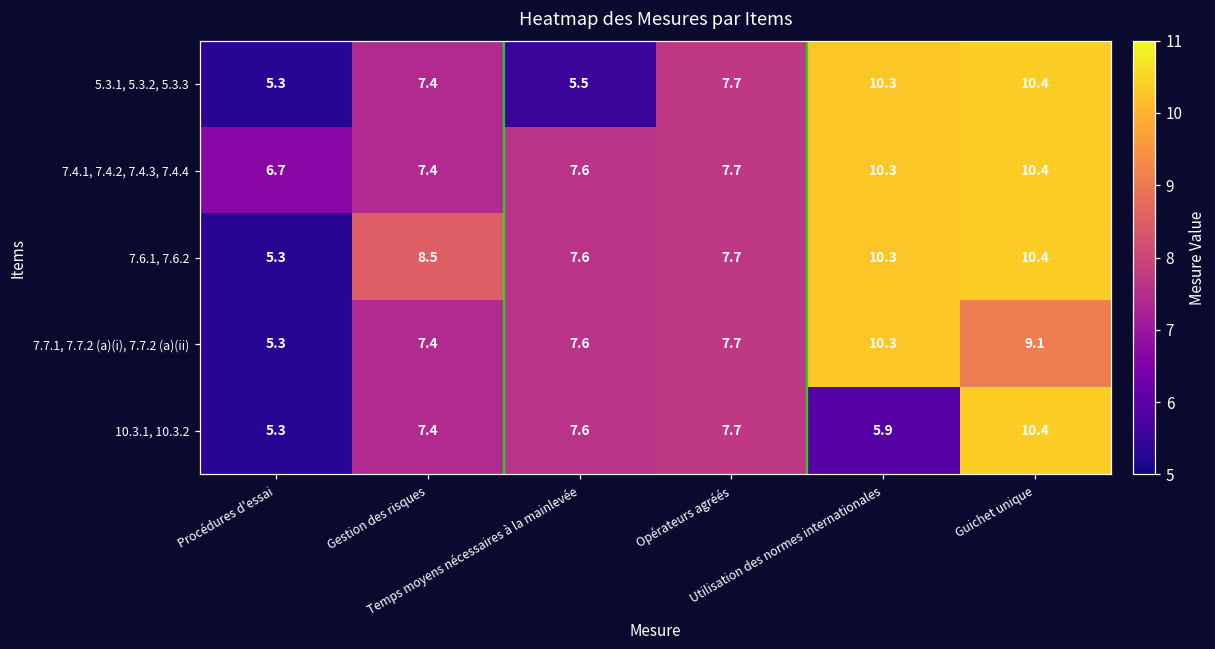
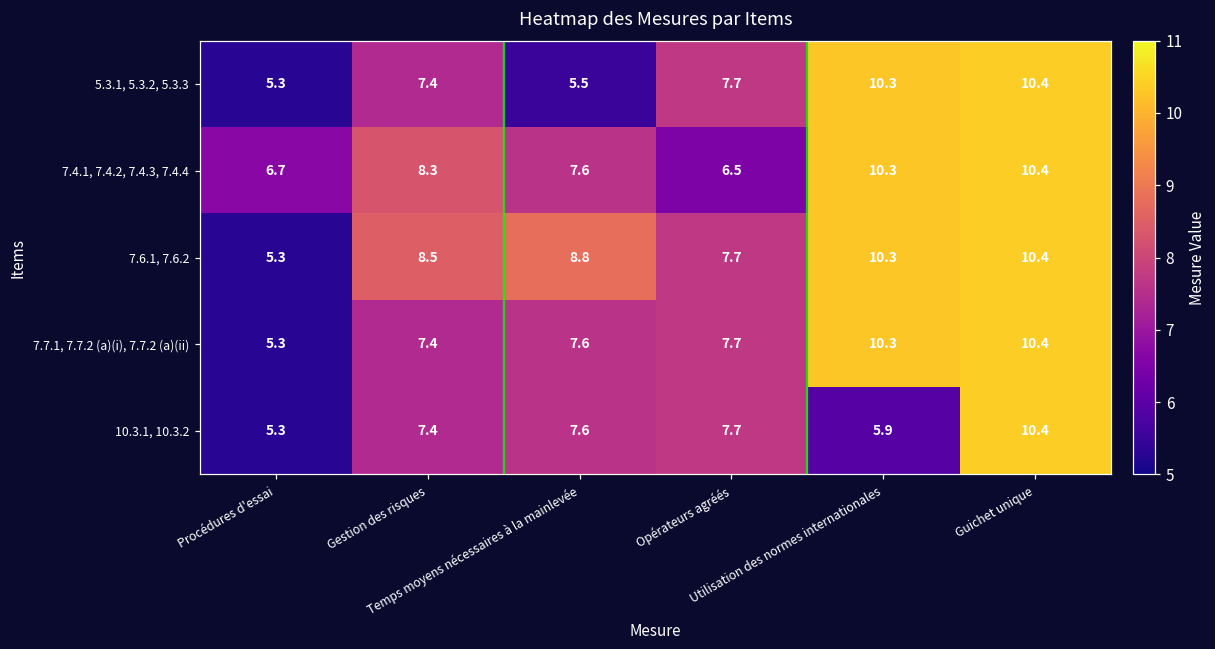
7.4.1, 7.4.2, 7.4.3, 7.4.4, Gestion des risques: 7.4 -> 8.3
7.4.1, 7.4.2, 7.4.3, 7.4.4, Opérateurs agréés: 7.7 -> 6.5
7.6.1, 7.6.2, Temps moyens nécessaires à la mainlevée: 7.6 -> 8.8
7.7.1, 7.7.2 (a)(i), 7.7.2 (a)(ii), Guichet unique: 9.1 -> 10.4
